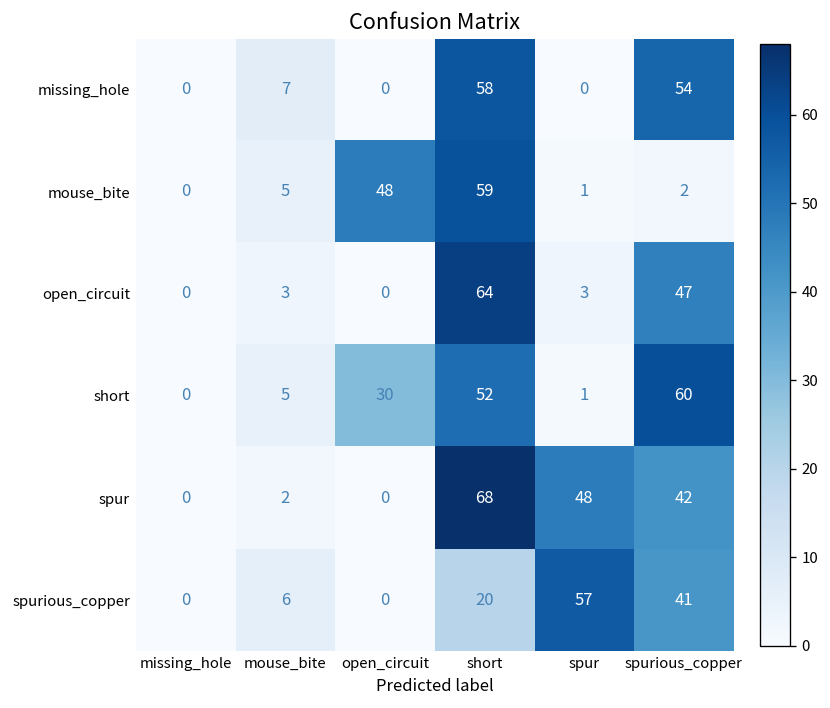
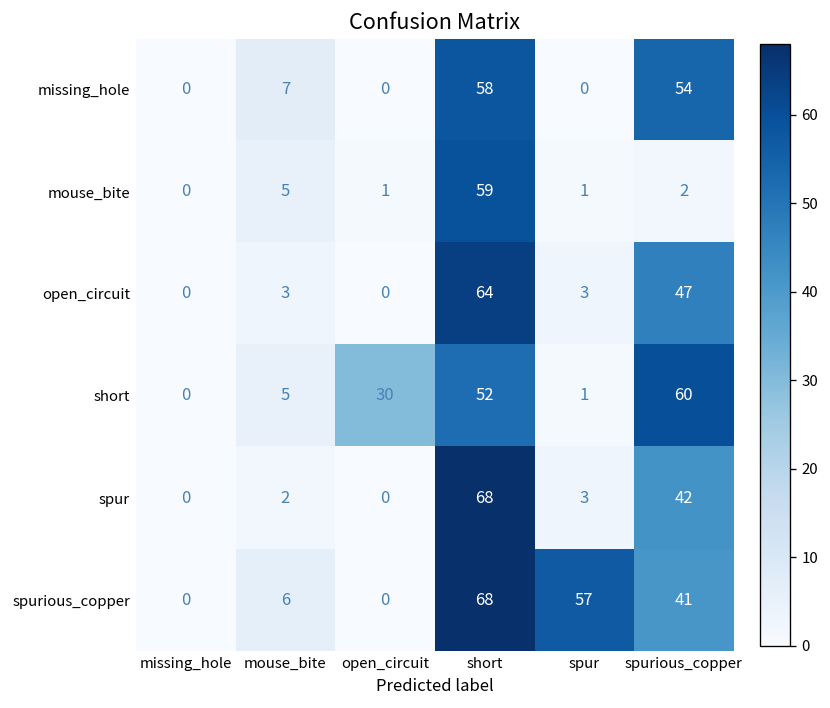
mouse_bite, open_circuit: 48 -> 1
spur, spur: 48 -> 3
spurious_copper, short: 20 -> 68
